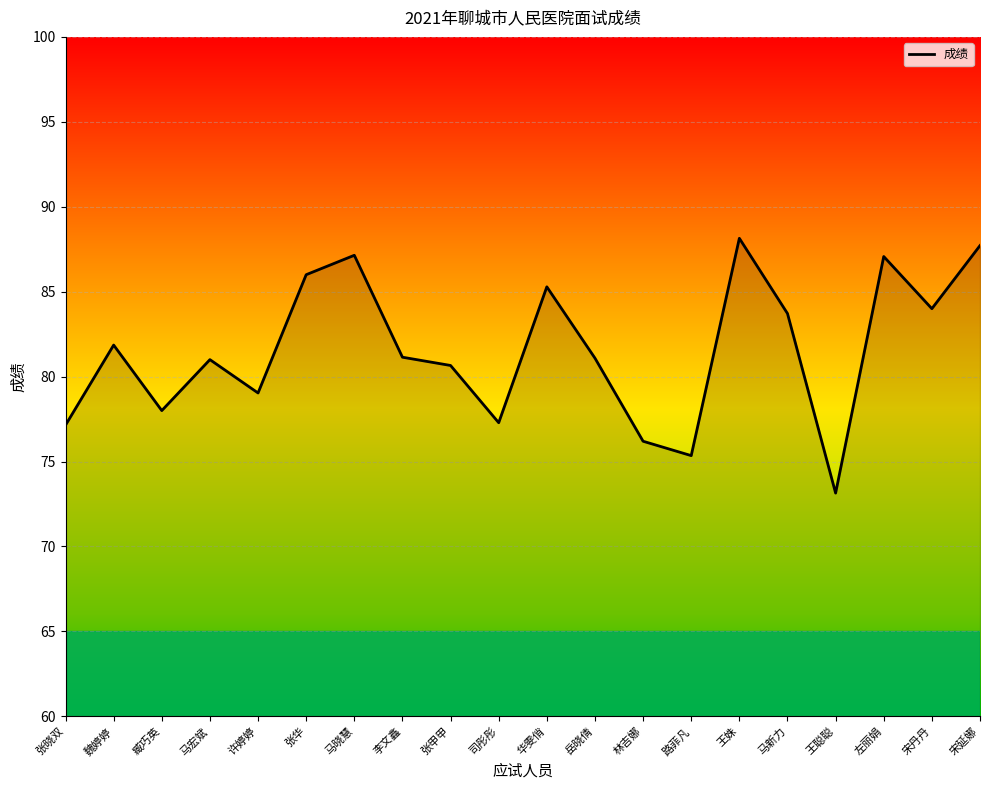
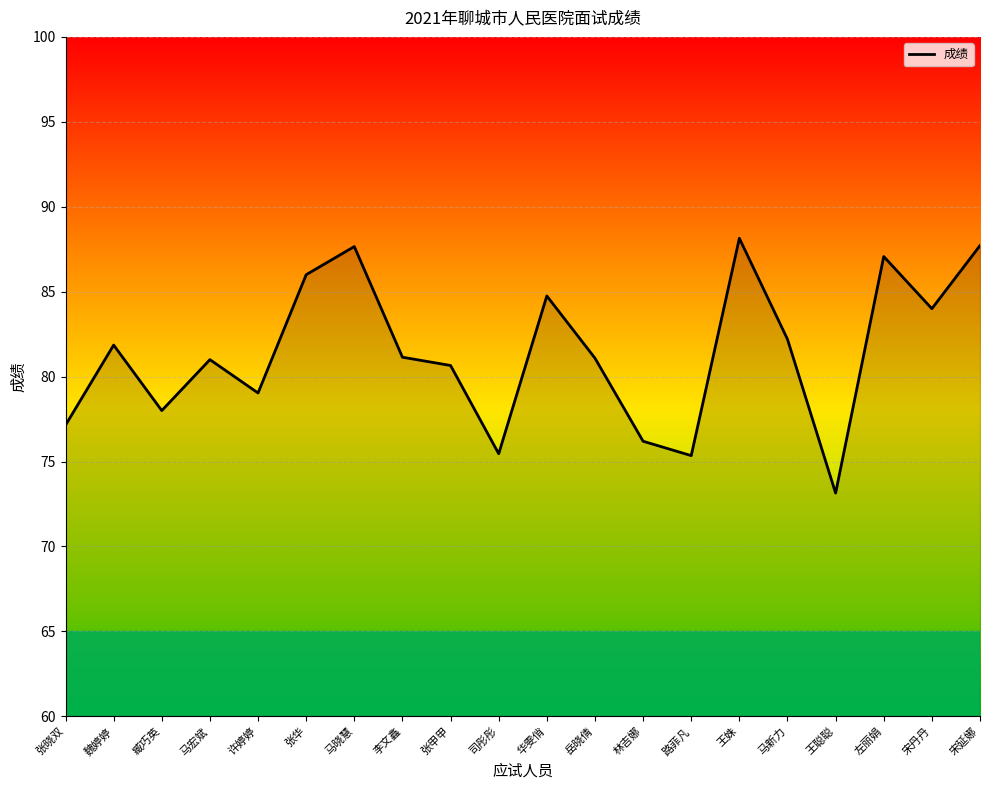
马晓慧: 87.1 -> 87.7
司彤彤: 77.3 -> 75.5
华雯俏: 85.3 -> 84.7
马新力: 83.7 -> 82.2
